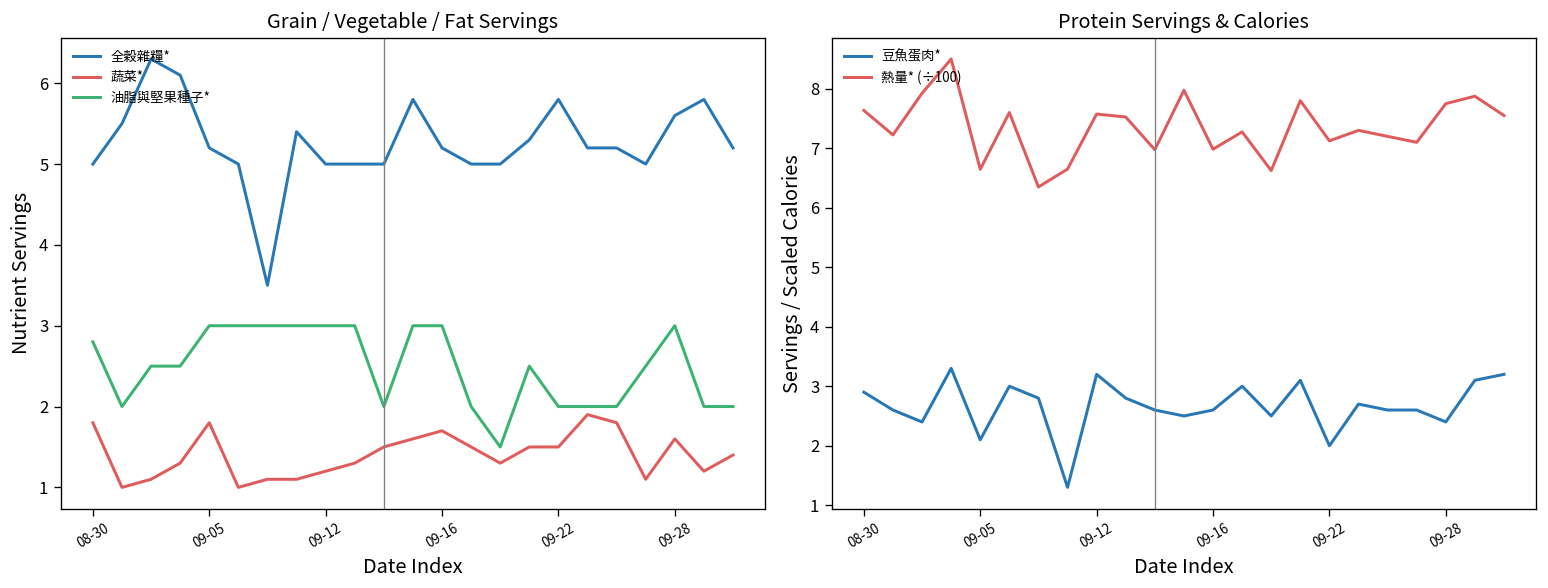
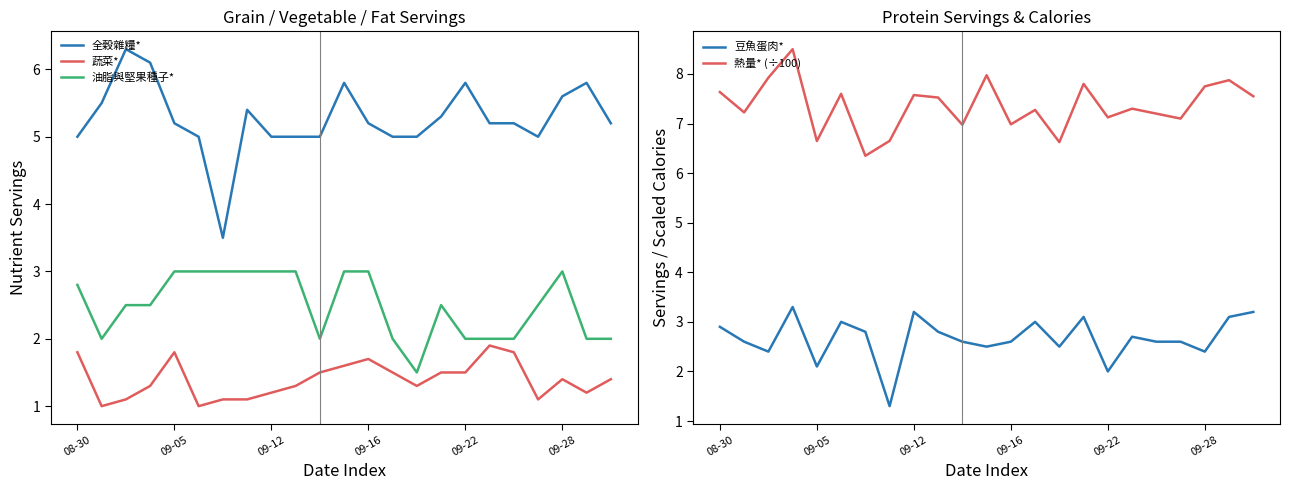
Grain / Vegetable / Fat Servings, 蔬菜*, 09-28: 1.6 -> 1.4
